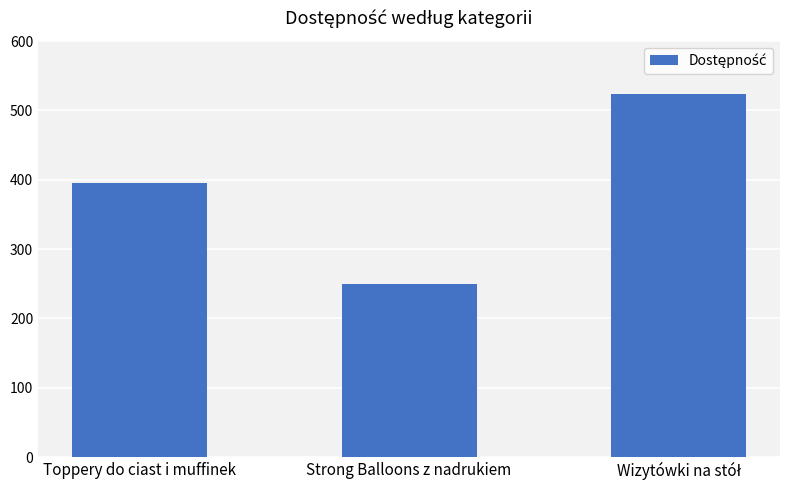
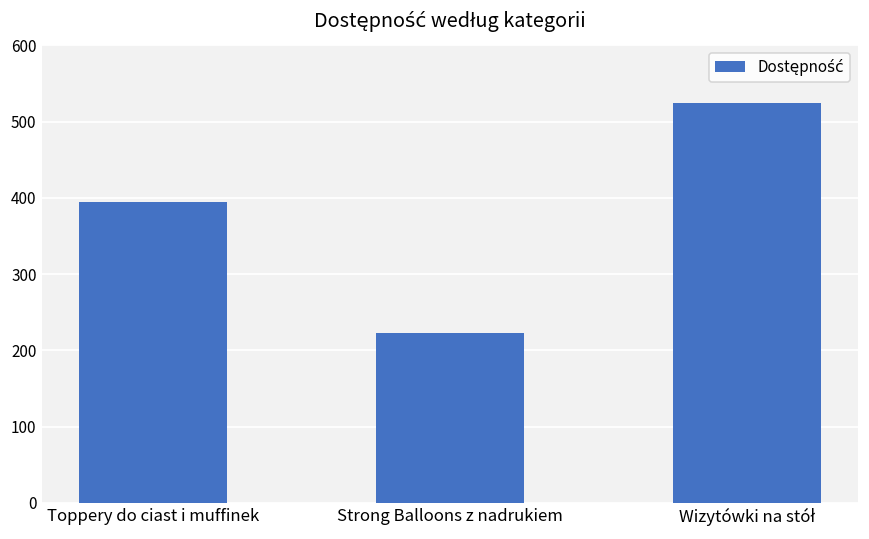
Strong Balloons z nadrukiem: 250 -> 220
